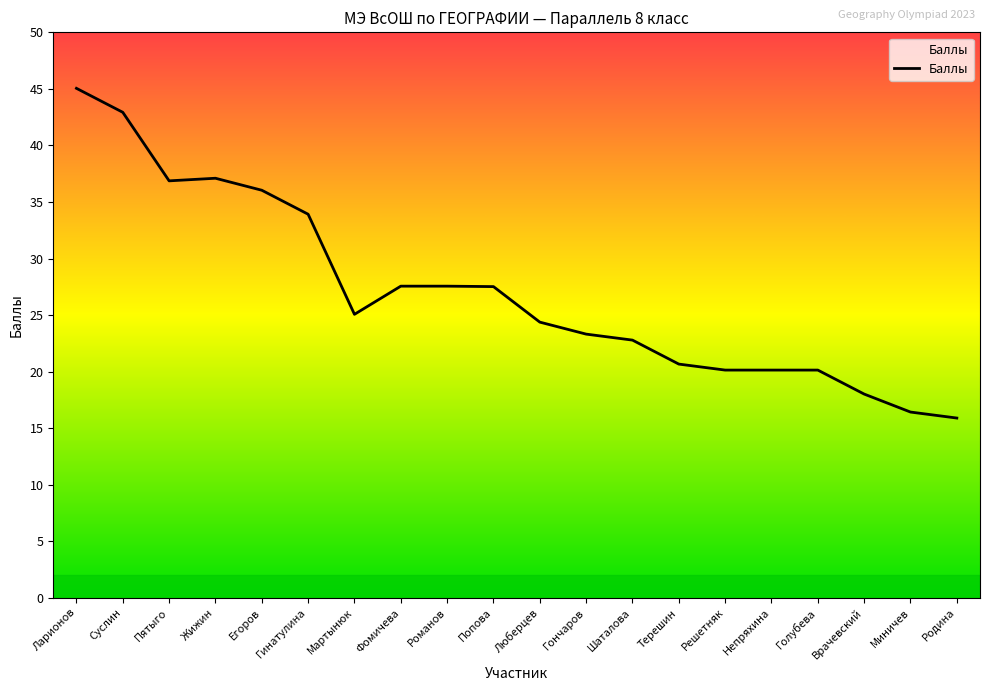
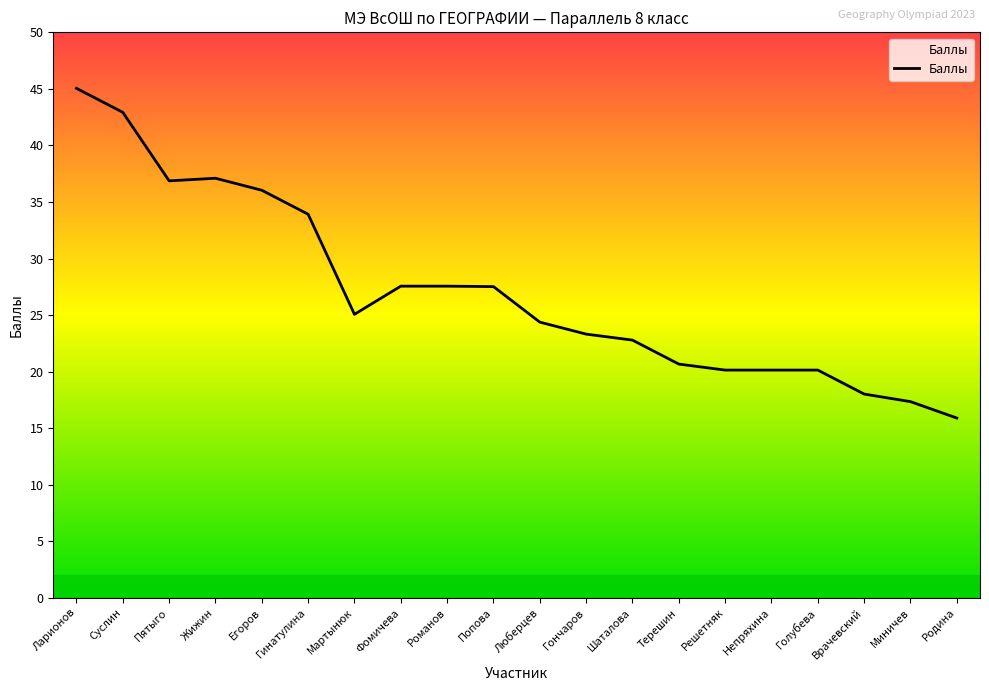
Миничев: 16.4 -> 17.4
